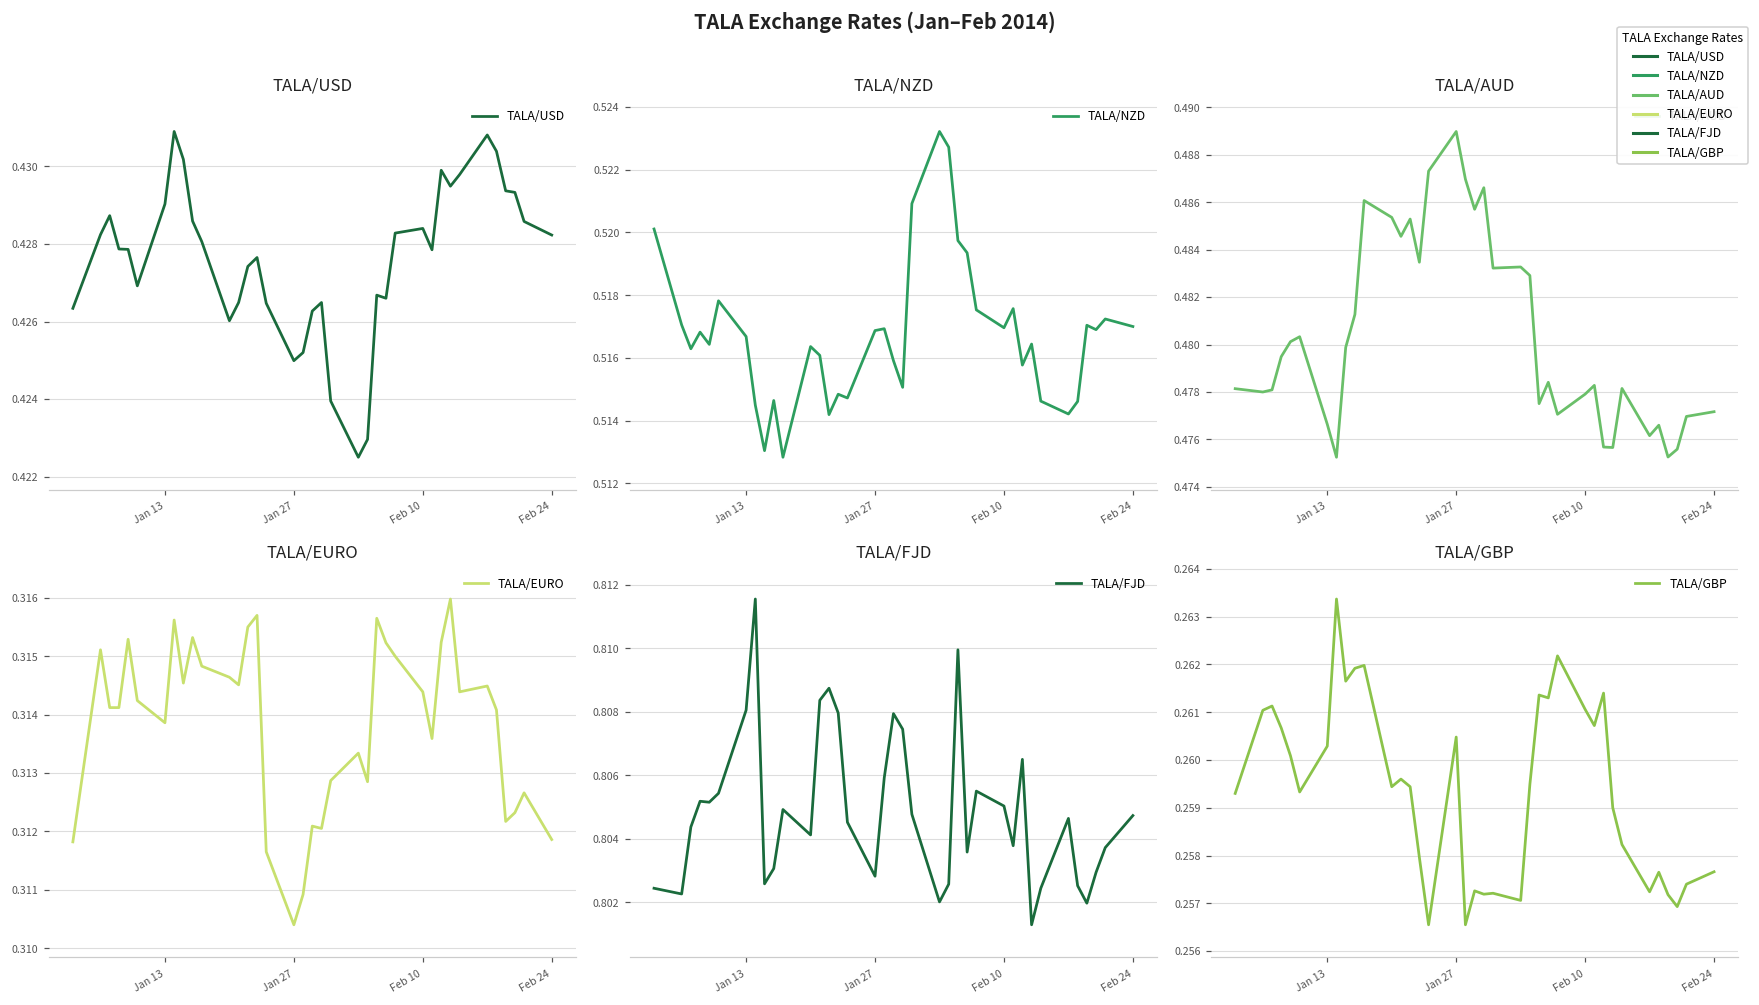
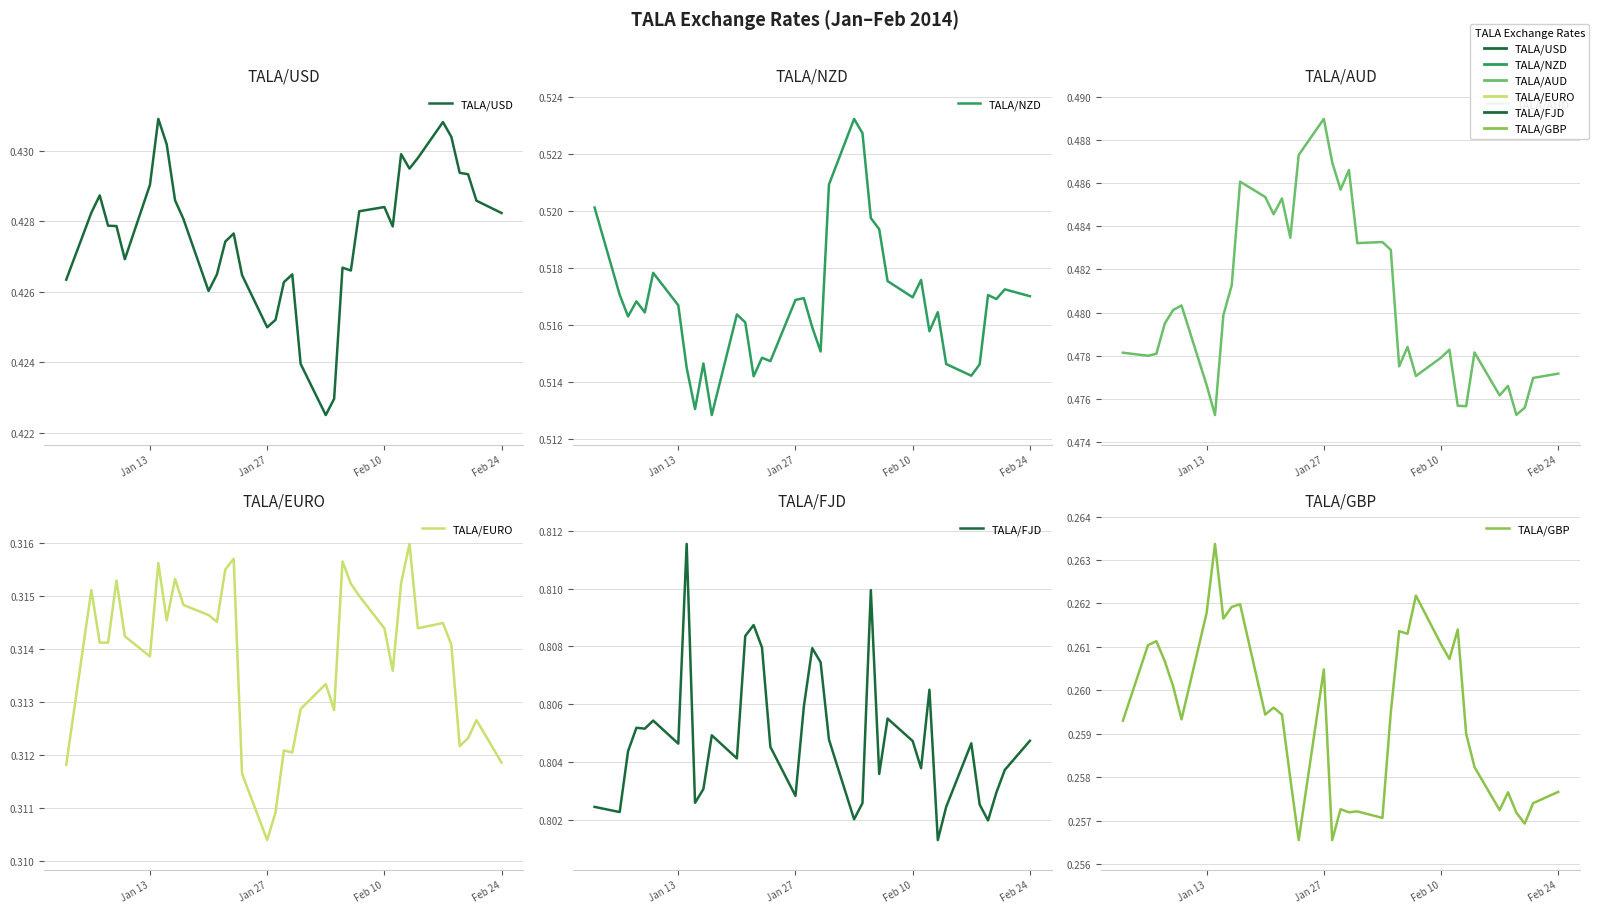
TALA/FJD, Jan 13: 0.8081 -> 0.8046
TALA/FJD, Feb 10: 0.8050 -> 0.8047
TALA/GBP, Jan 13: 0.2603 -> 0.2618
